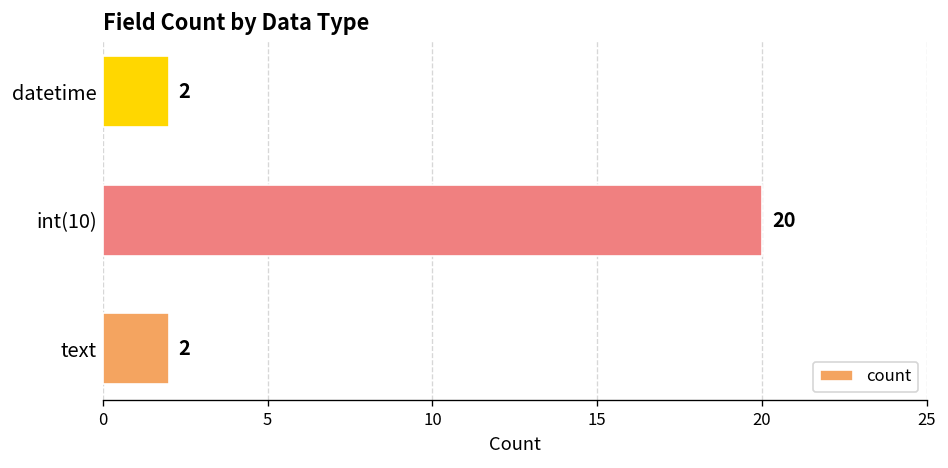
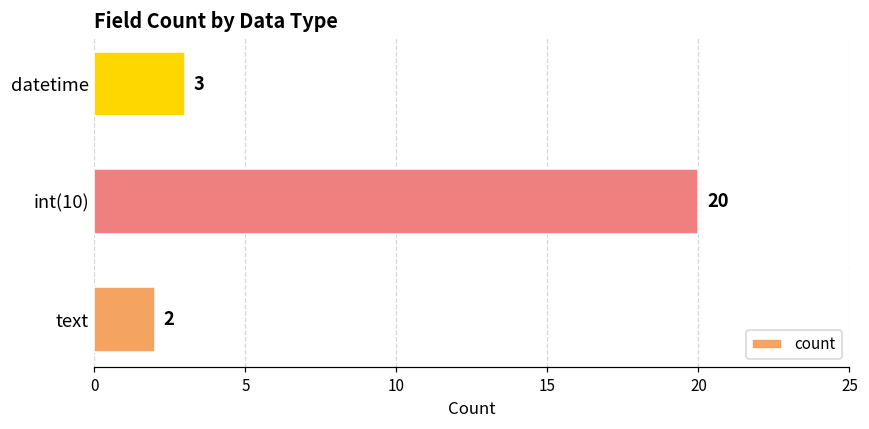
datetime: 2 -> 3
